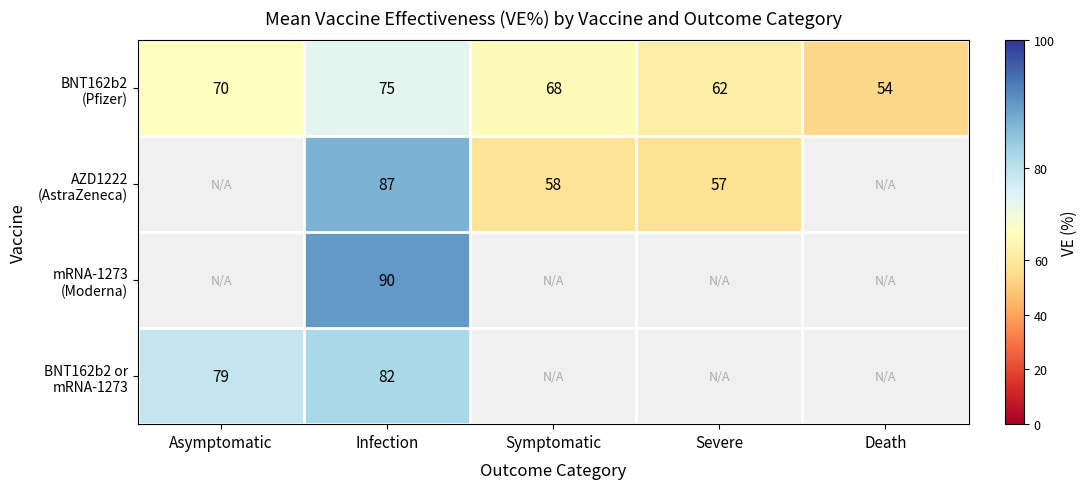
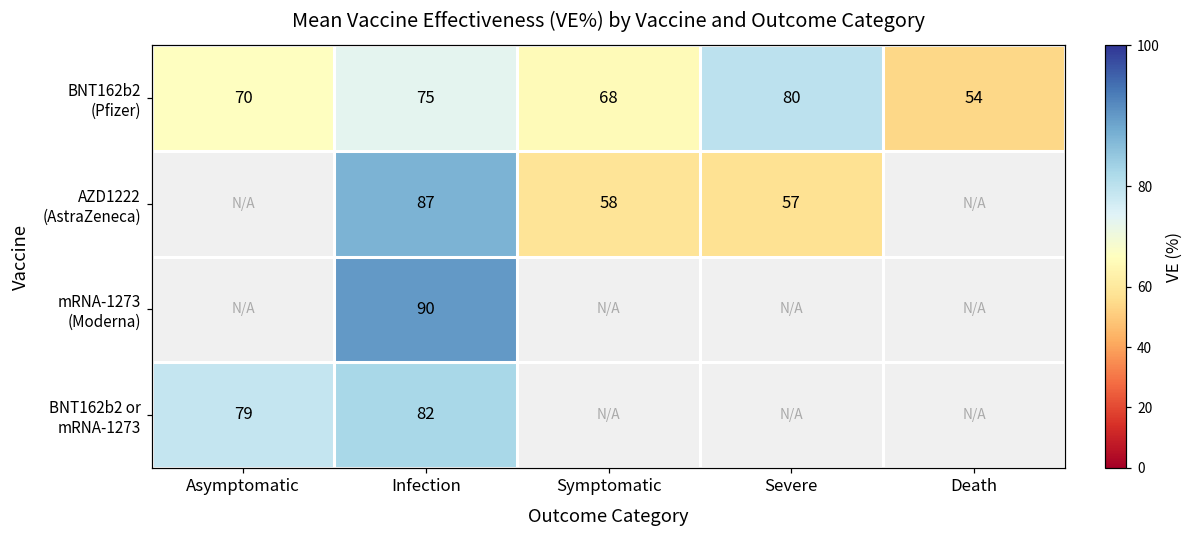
BNT162b2 (Pfizer), Severe: 62 -> 80
